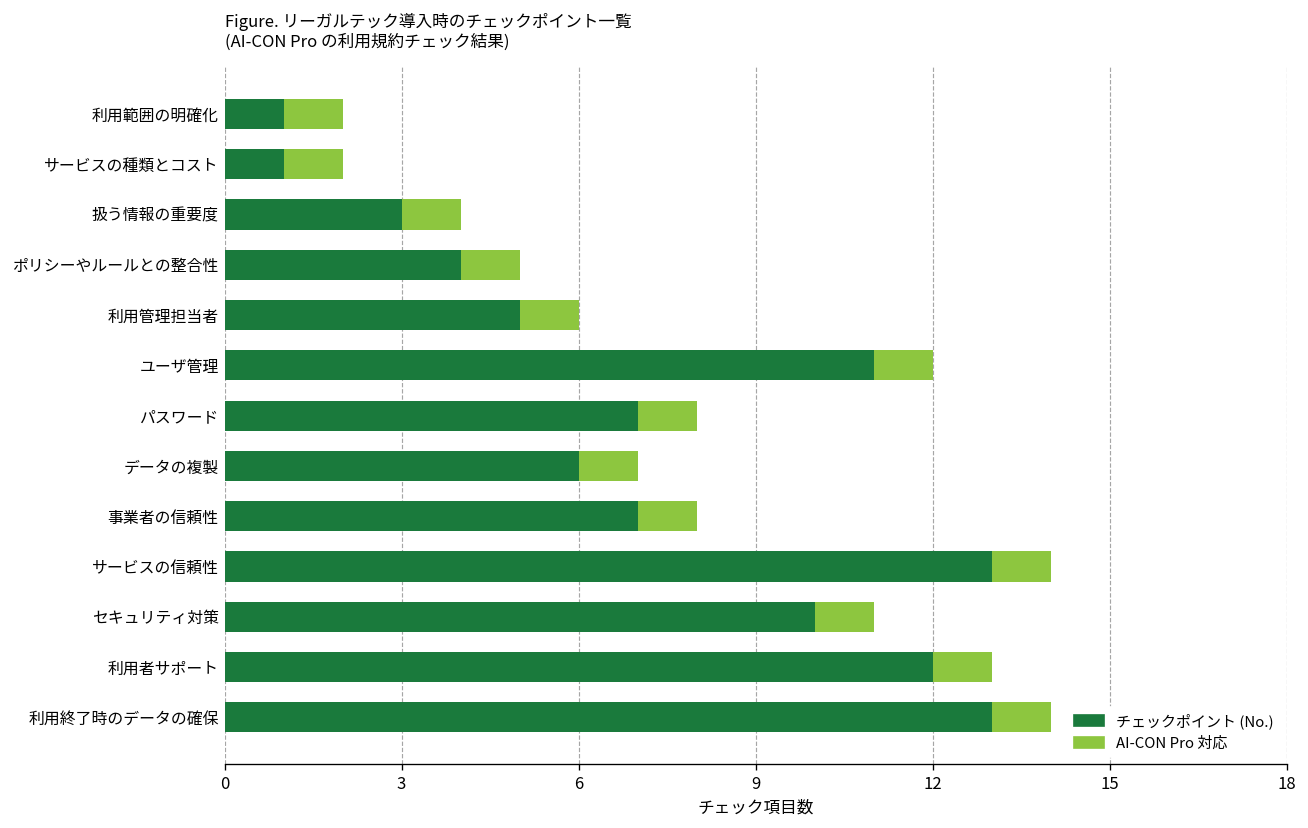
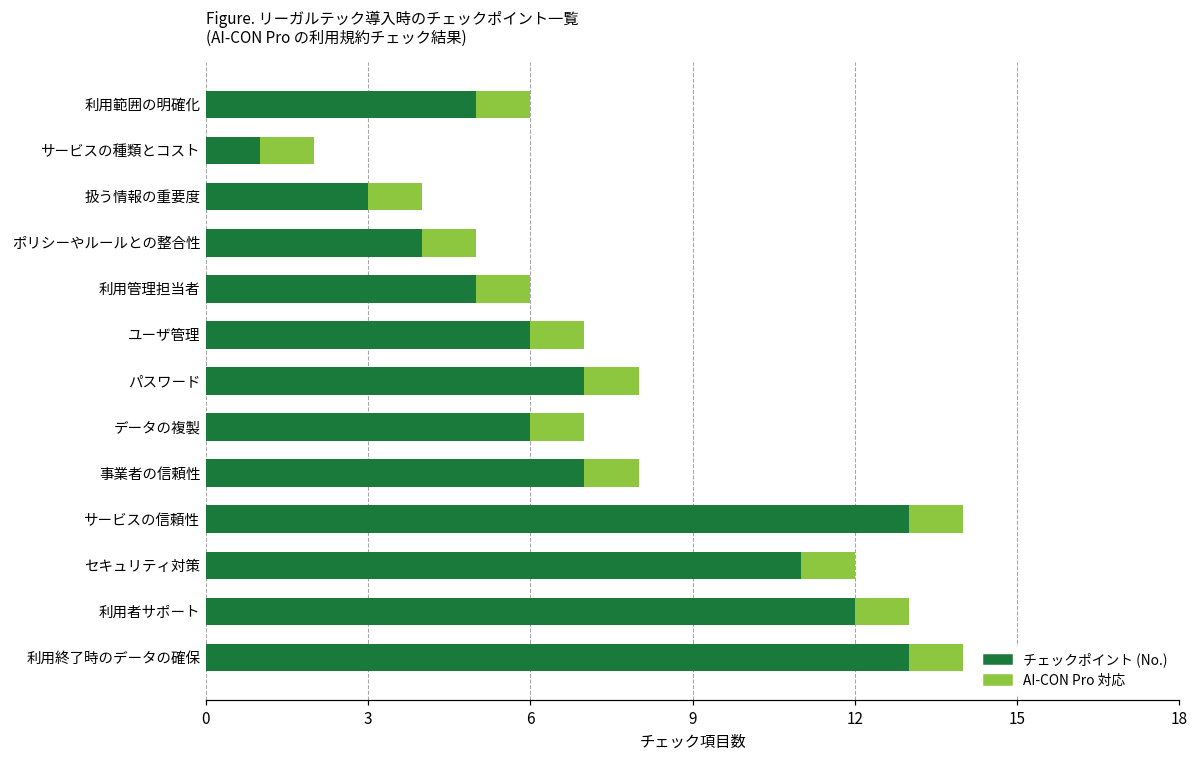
チェックポイント (No.), 利用範囲の明確化: 1 -> 5
チェックポイント (No.), ユーザ管理: 11 -> 6
チェックポイント (No.), セキュリティ対策: 10 -> 11
